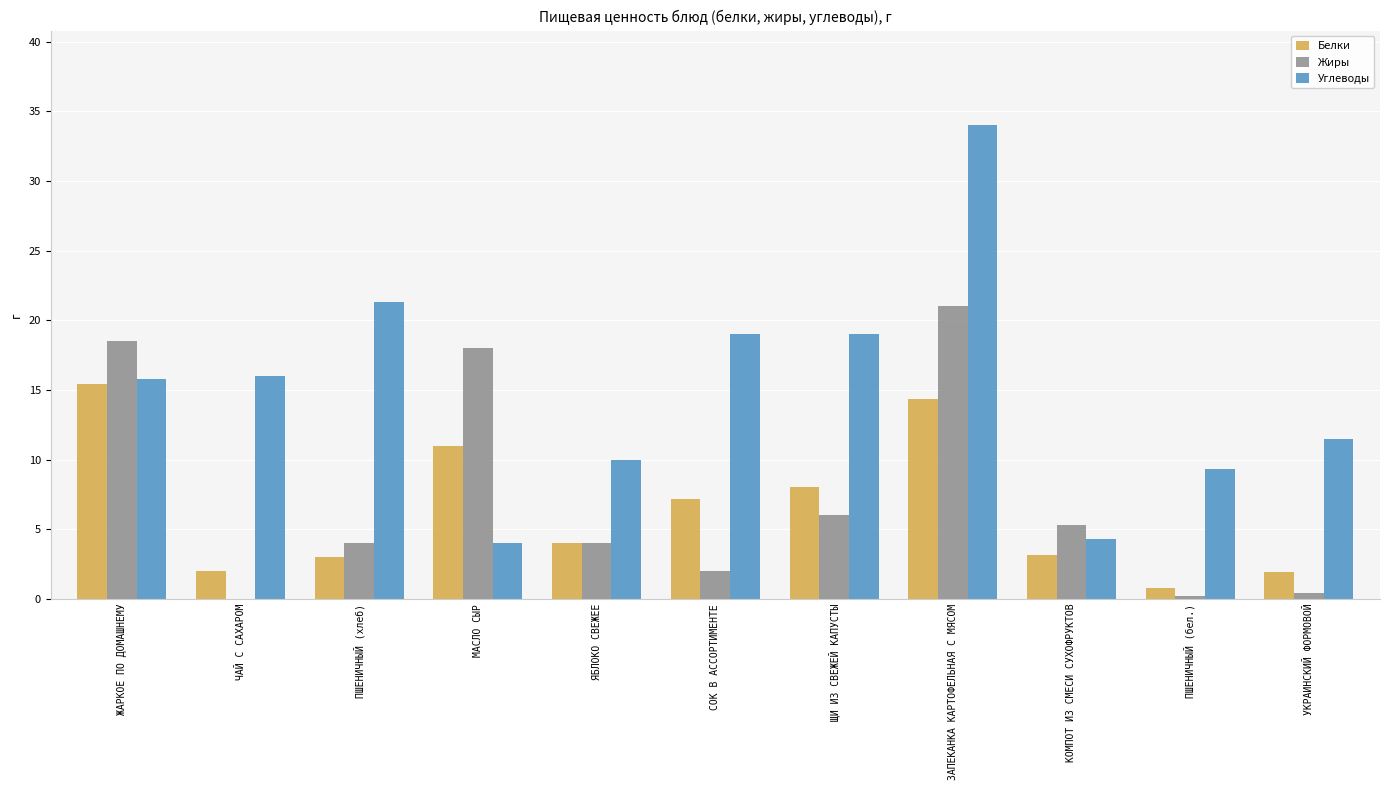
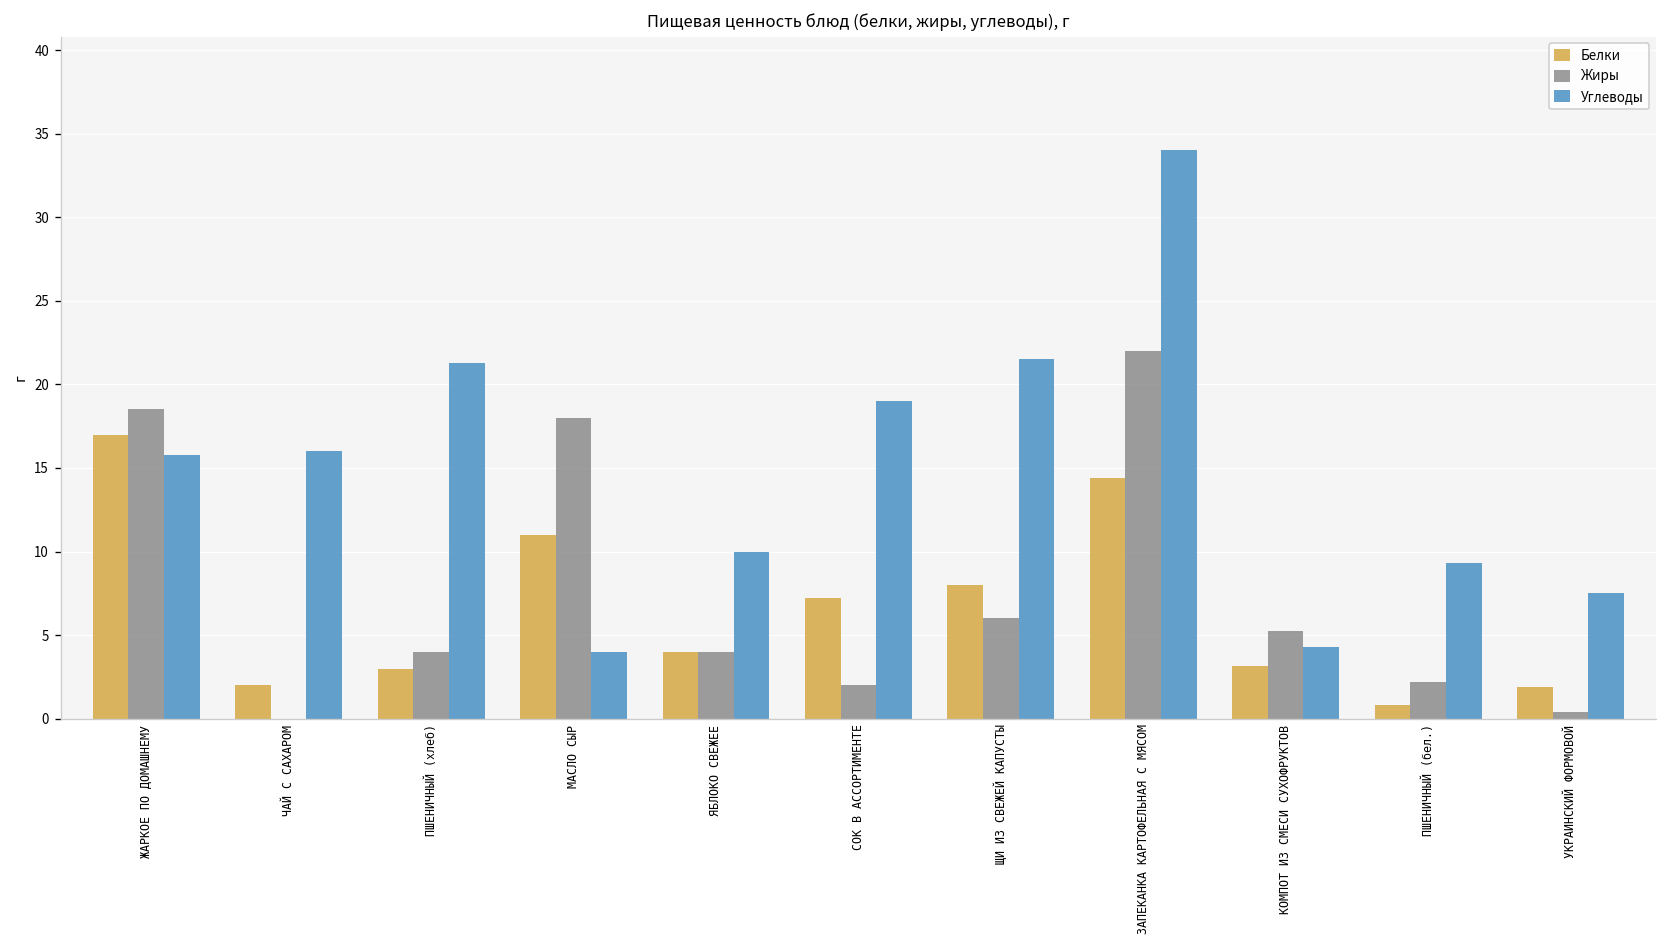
Белки, ЖАРКОЕ ПО ДОМАШНЕМУ: 15.5 -> 17.0
Углеводы, ЩИ ИЗ СВЕЖЕЙ КАПУСТЫ: 19.0 -> 21.5
Жиры, ЗАПЕКАНКА КАРТОФЕЛЬНАЯ С МЯСОМ: 21 -> 22
Жиры, ПШЕНИЧНЫЙ (бел.): 0.2 -> 2.2
Углеводы, УКРАИНСКИЙ ФОРМОВОЙ: 11.5 -> 7.5
